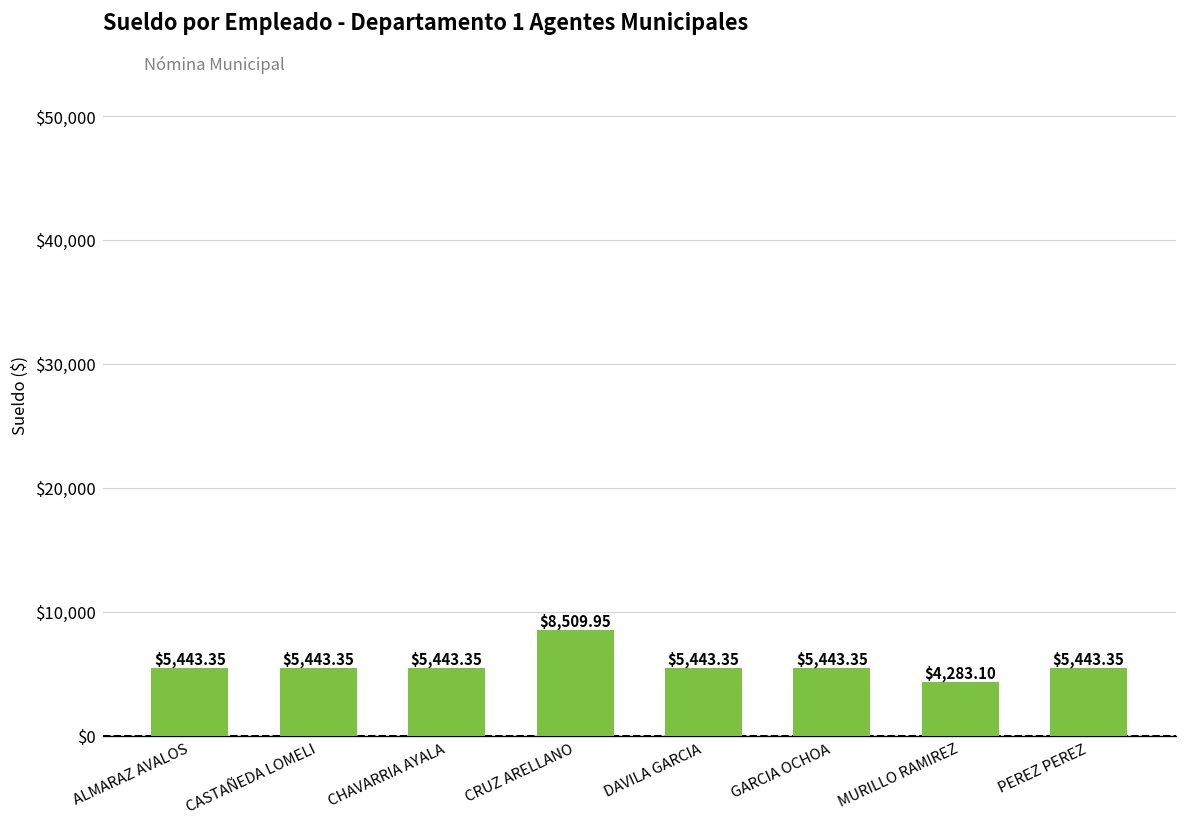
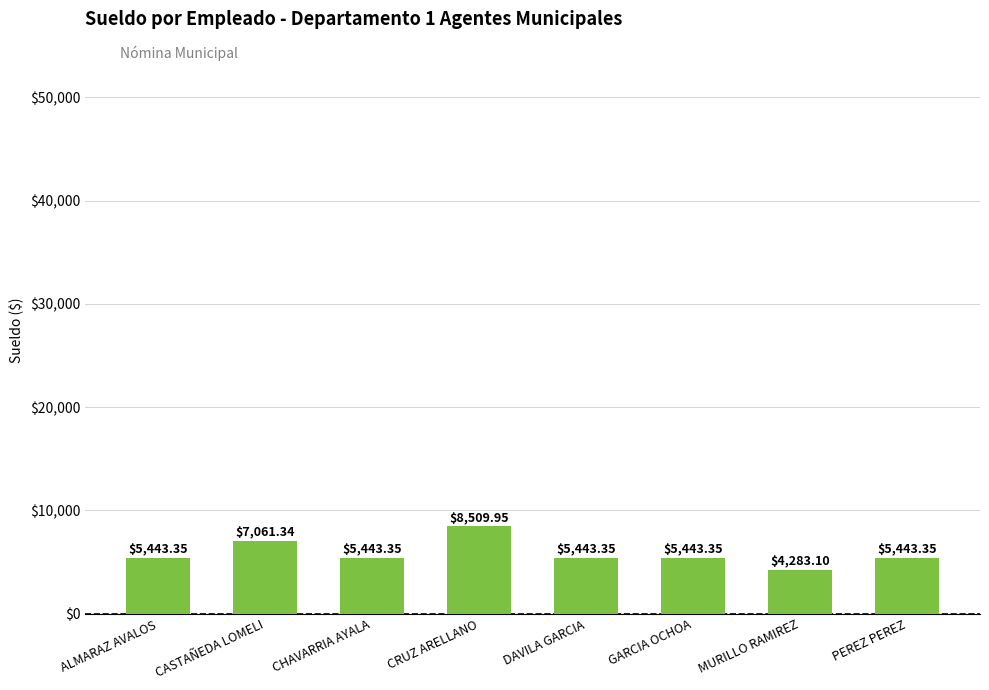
CASTAÑEDA LOMELI: $5,443.35 -> $7,061.34
